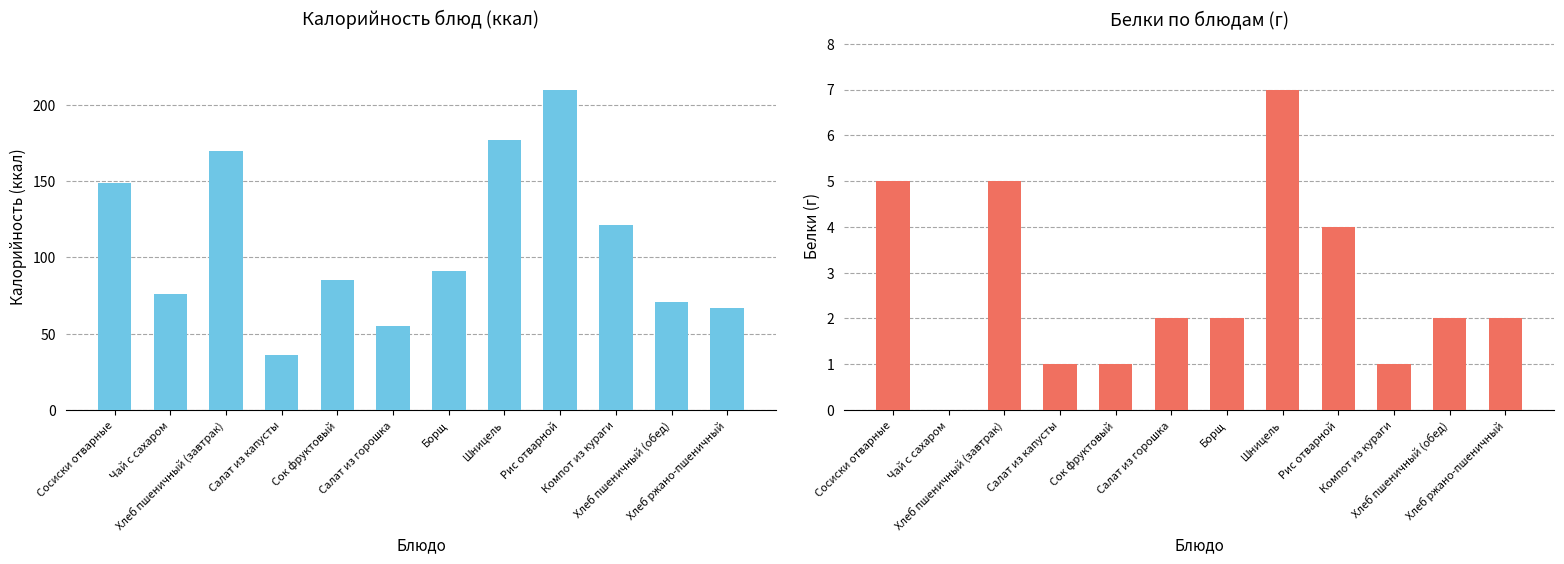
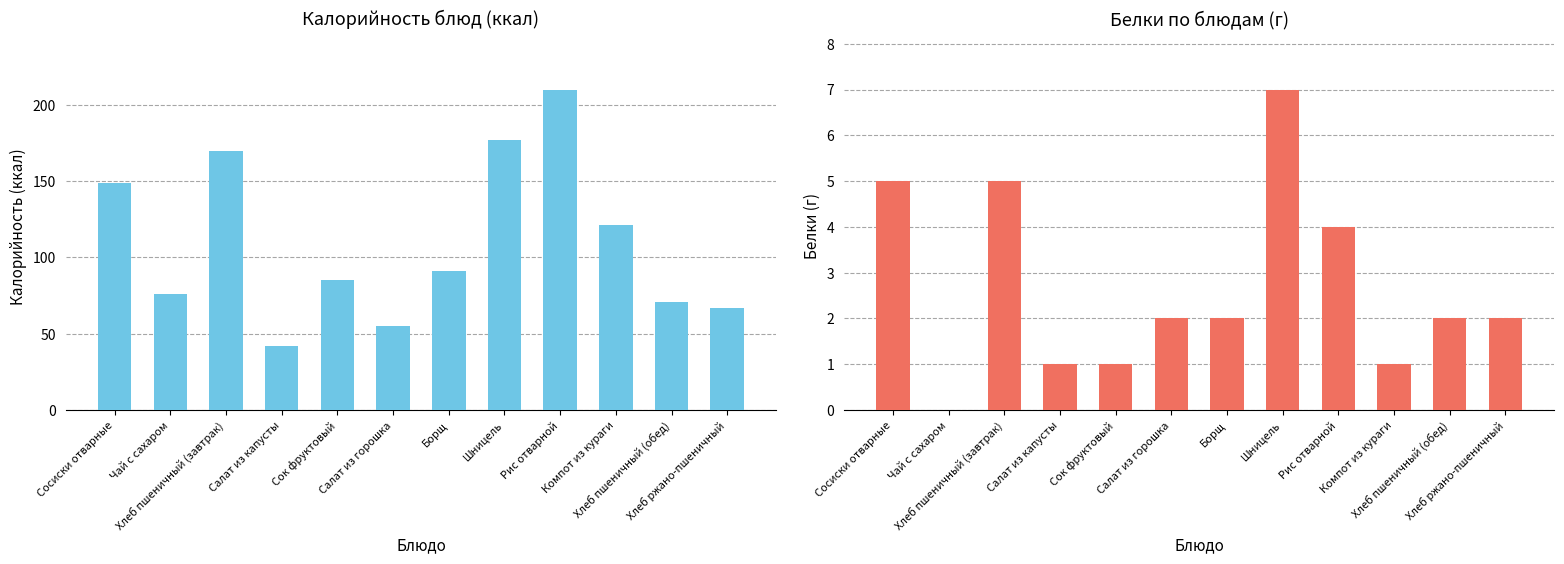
Калорийность блюд (ккал), Салат из капусты: 36 -> 42
